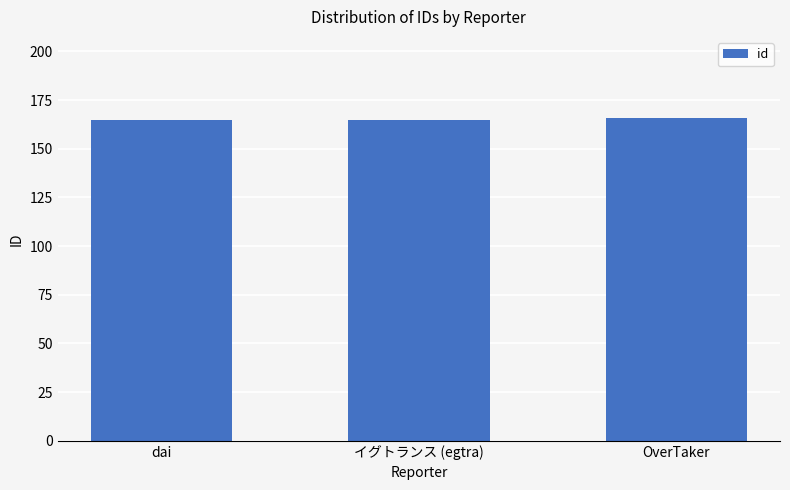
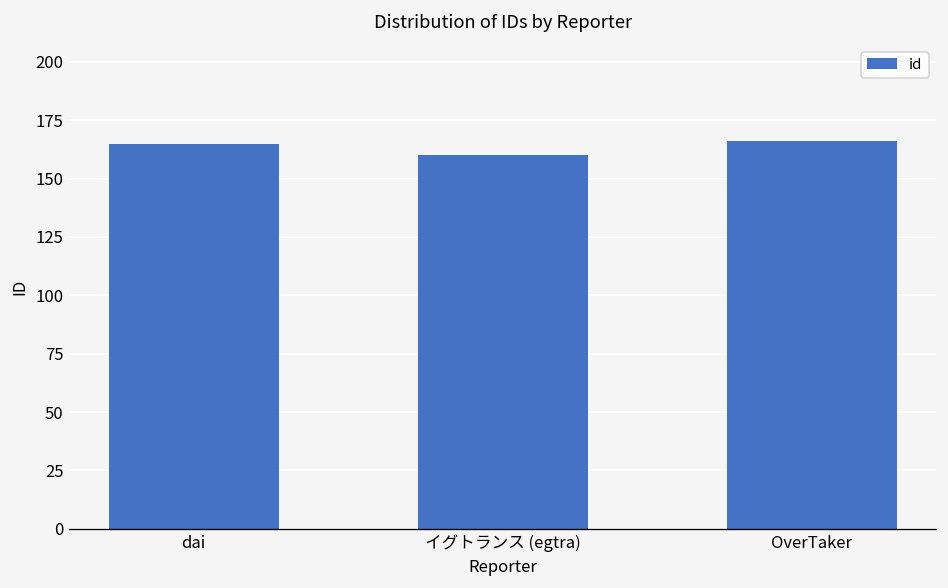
イグトランス (egtra): 165 -> 160
